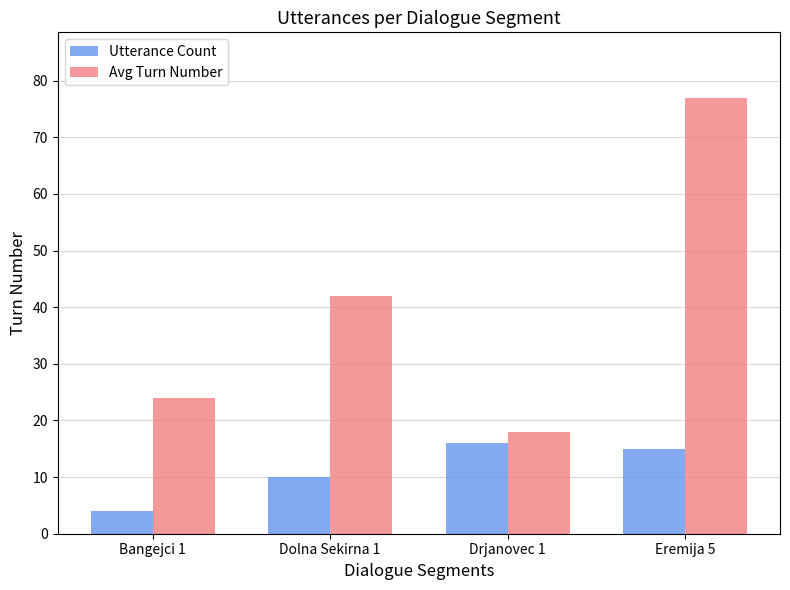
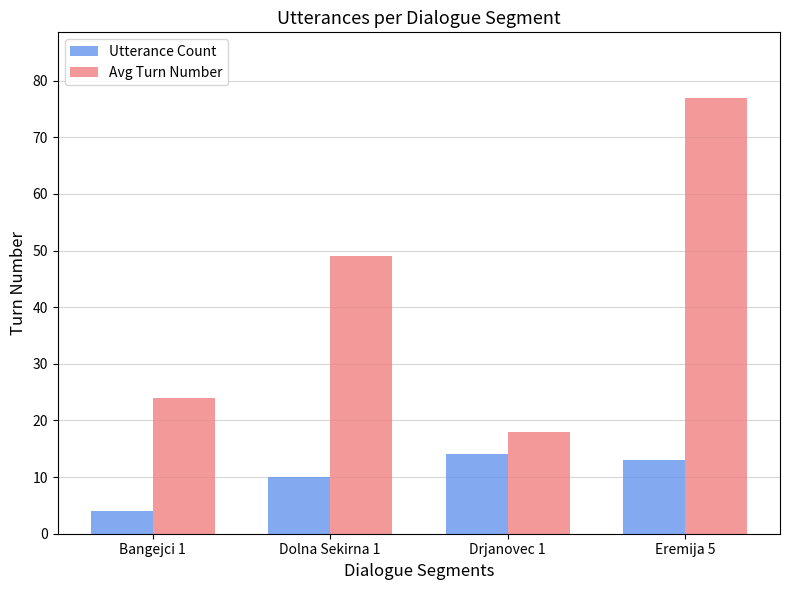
Avg Turn Number, Dolna Sekirna 1: 42 -> 49
Utterance Count, Drjanovec 1: 16 -> 14
Utterance Count, Eremija 5: 15 -> 13
